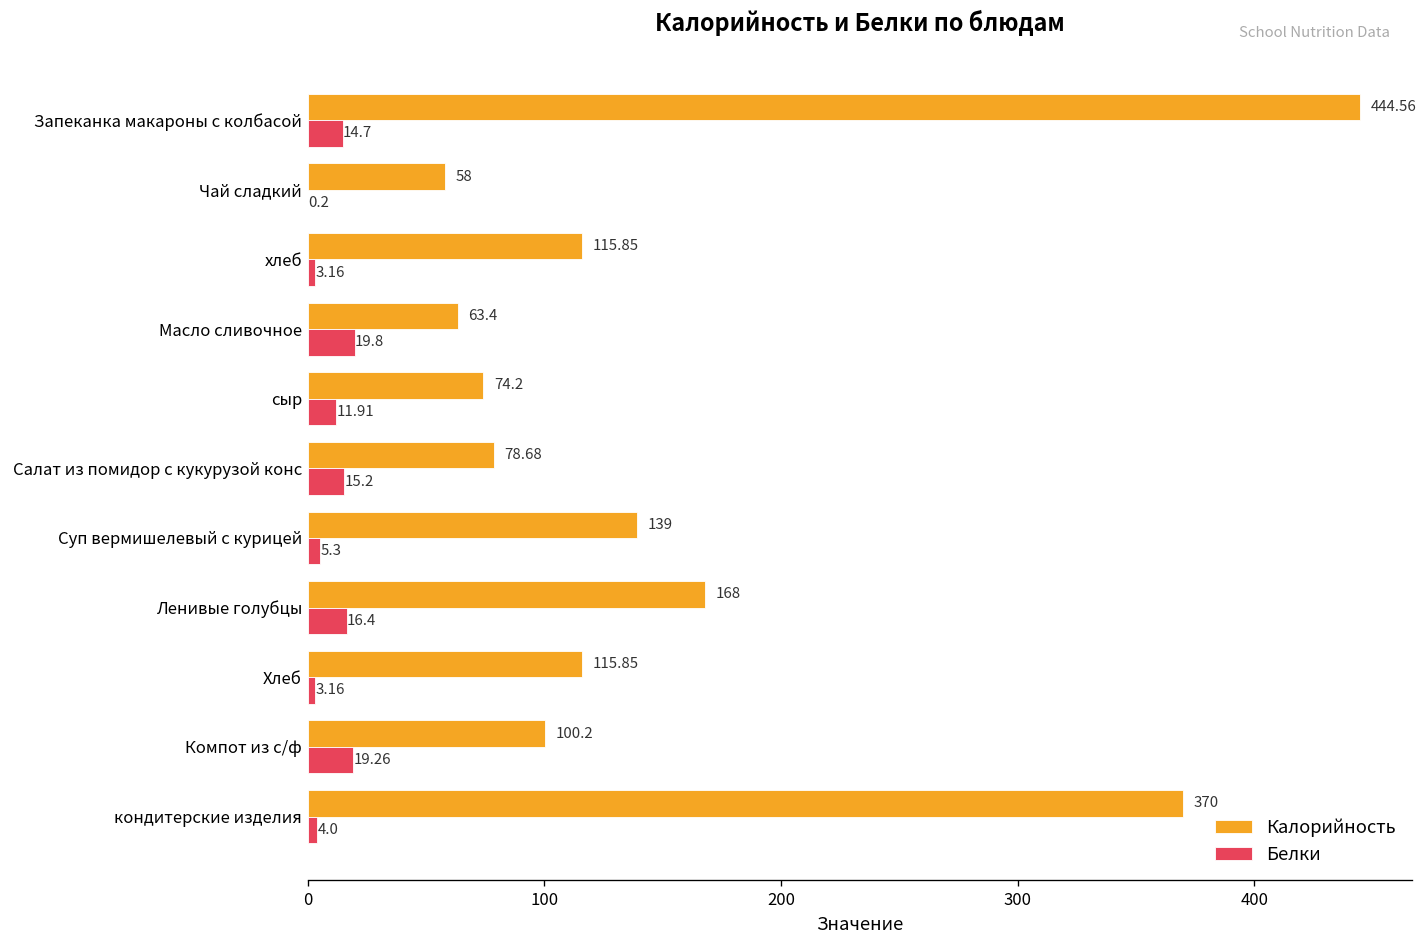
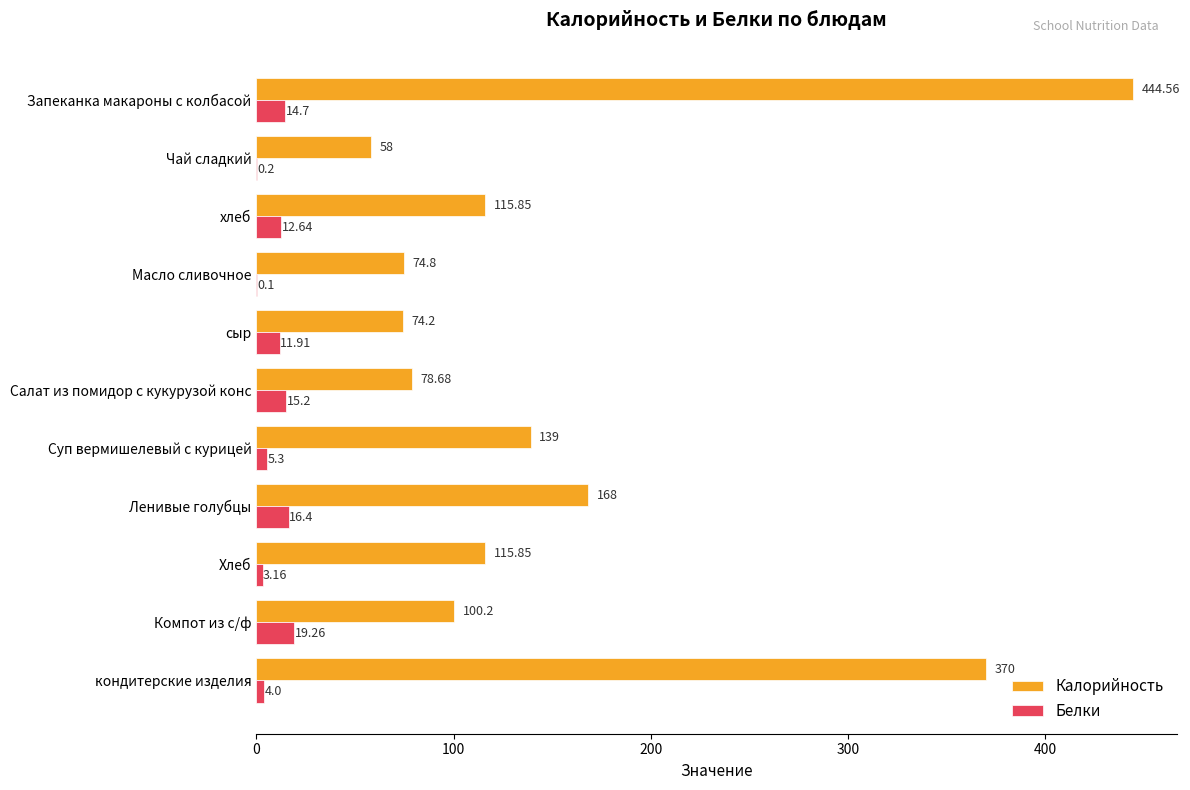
Белки, хлеб: 3.16 -> 12.64
Калорийность, Масло сливочное: 63.4 -> 74.8
Белки, Масло сливочное: 19.8 -> 0.1
